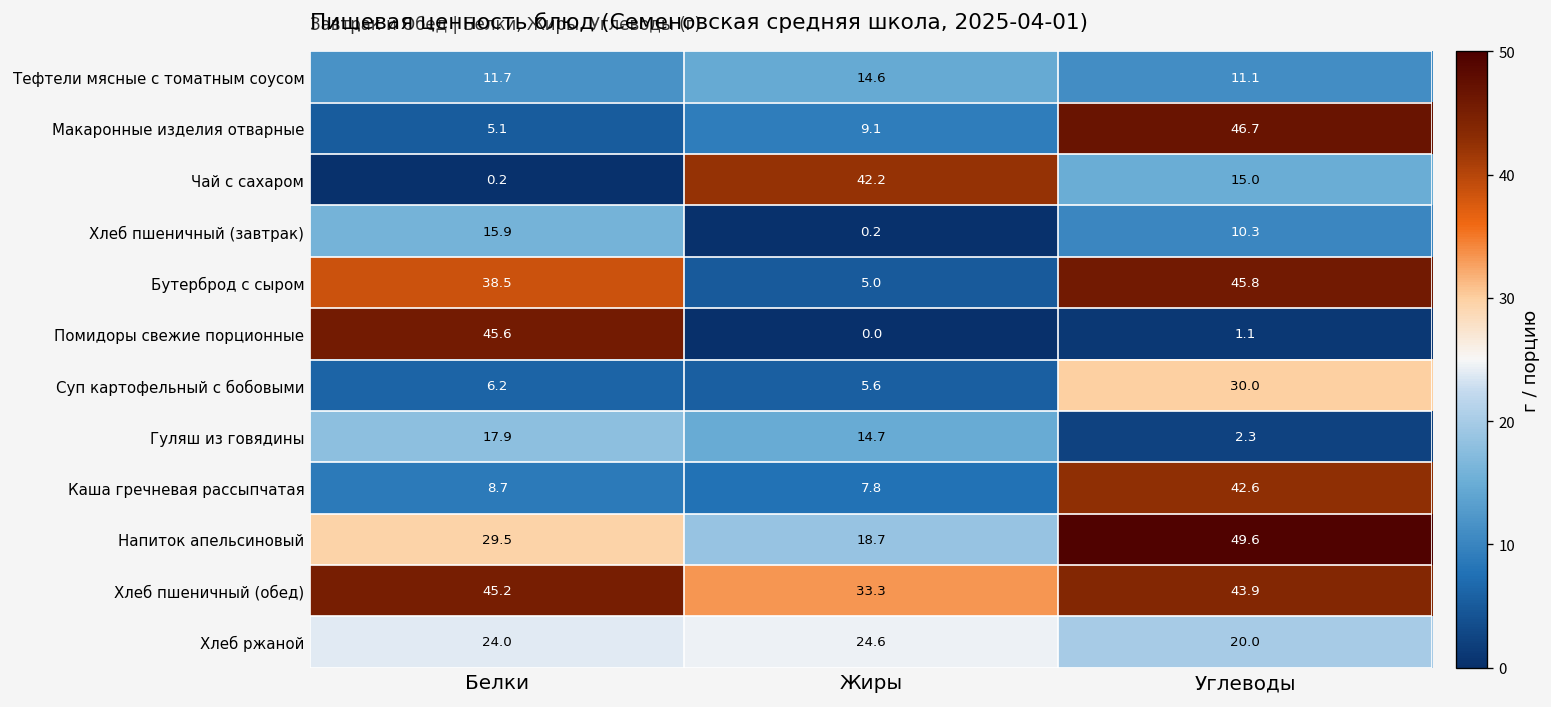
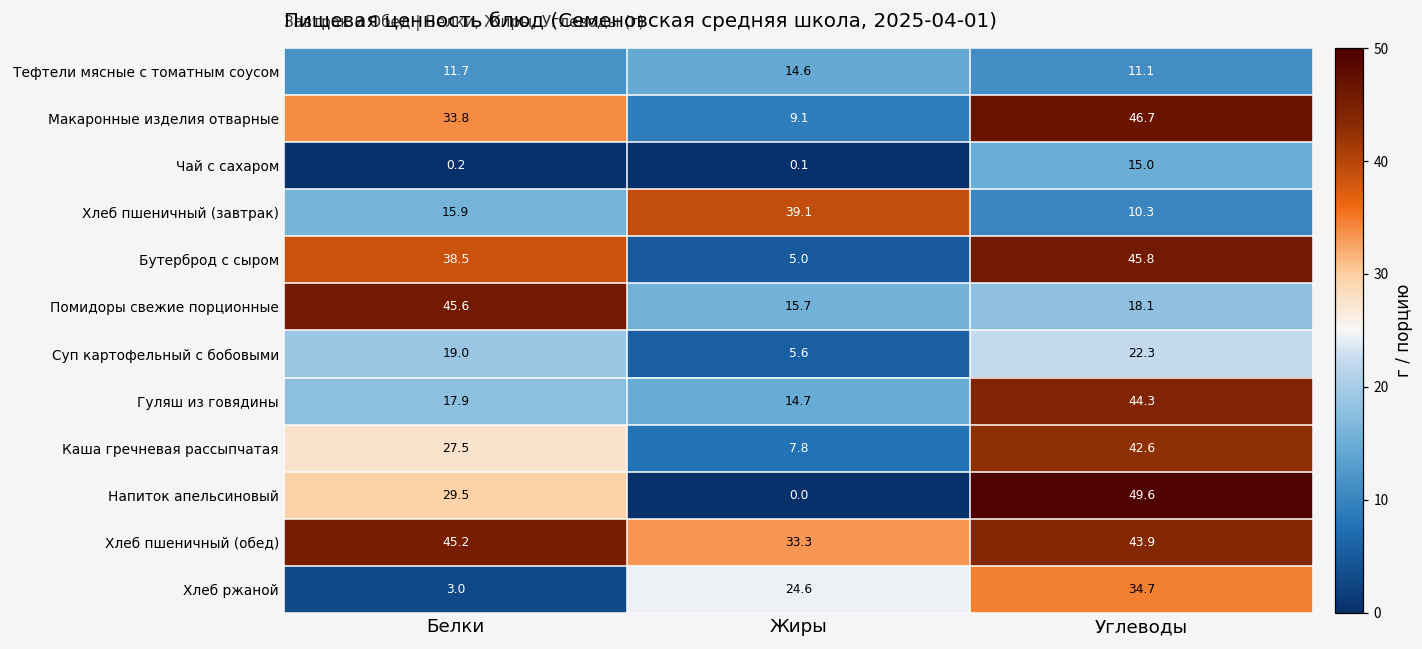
Макаронные изделия отварные, Белки: 5.1 -> 33.8
Чай с сахаром, Жиры: 42.2 -> 0.1
Хлеб пшеничный (завтрак), Жиры: 0.2 -> 39.1
Помидоры свежие порционные, Жиры: 0.0 -> 15.7
Помидоры свежие порционные, Углеводы: 1.1 -> 18.1
Суп картофельный с бобовыми, Белки: 6.2 -> 19.0
Суп картофельный с бобовыми, Углеводы: 30.0 -> 22.3
Гуляш из говядины, Углеводы: 2.3 -> 44.3
Каша гречневая рассыпчатая, Белки: 8.7 -> 27.5
Напиток апельсиновый, Жиры: 18.7 -> 0.0
Хлеб ржаной, Белки: 24.0 -> 3.0
Хлеб ржаной, Углеводы: 20.0 -> 34.7
